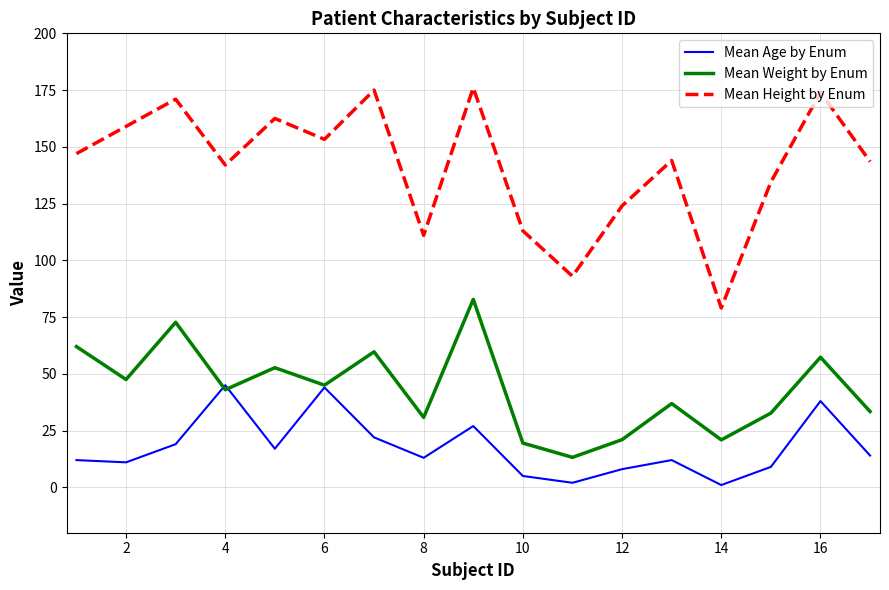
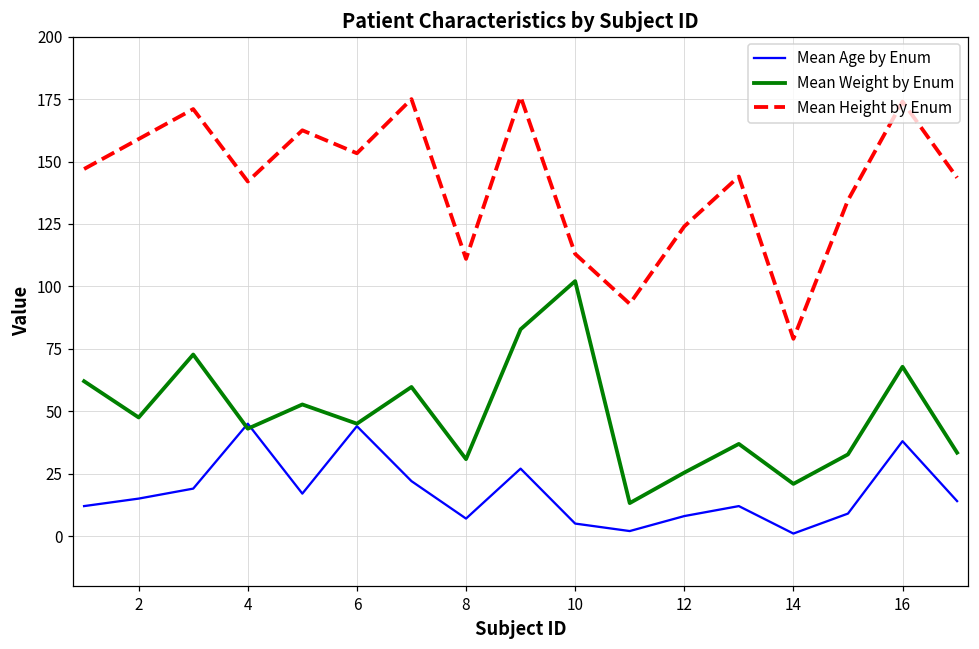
Mean Age by Enum, 2: 11 -> 15
Mean Age by Enum, 8: 13 -> 7
Mean Weight by Enum, 10: 20 -> 102
Mean Weight by Enum, 12: 21 -> 25
Mean Weight by Enum, 16: 57 -> 68
